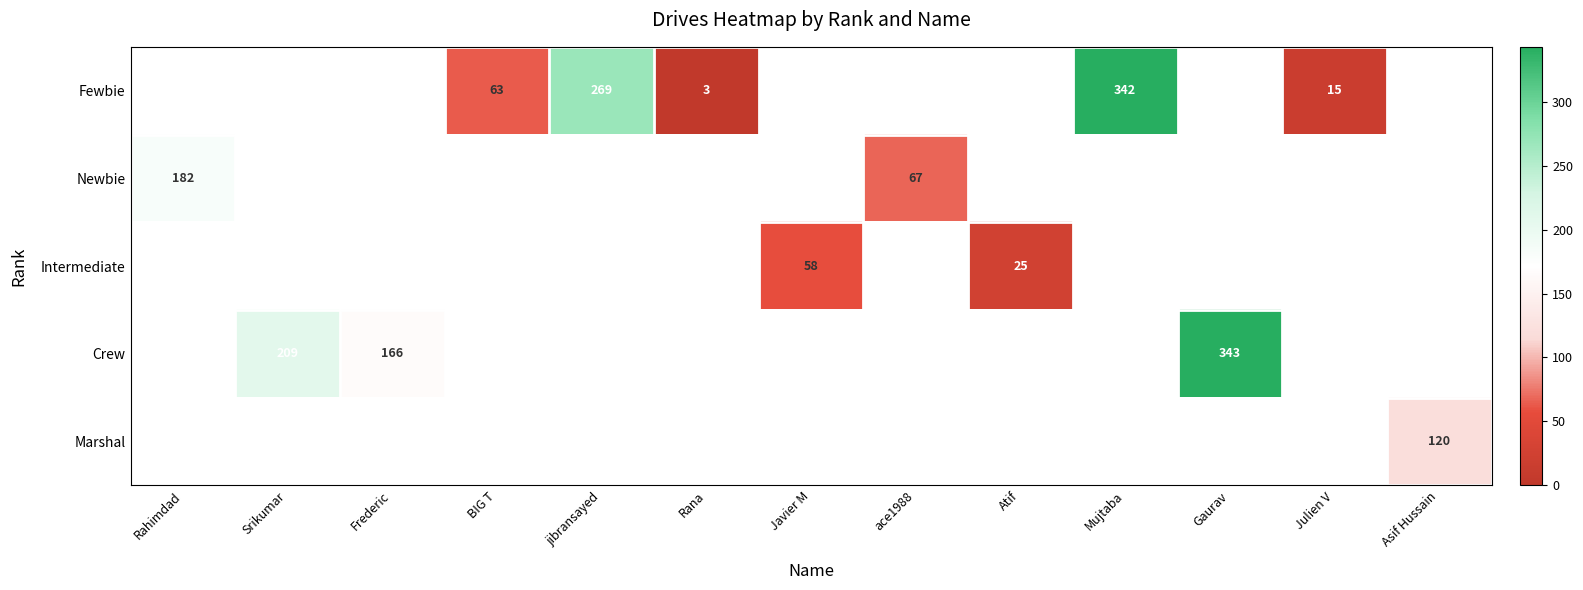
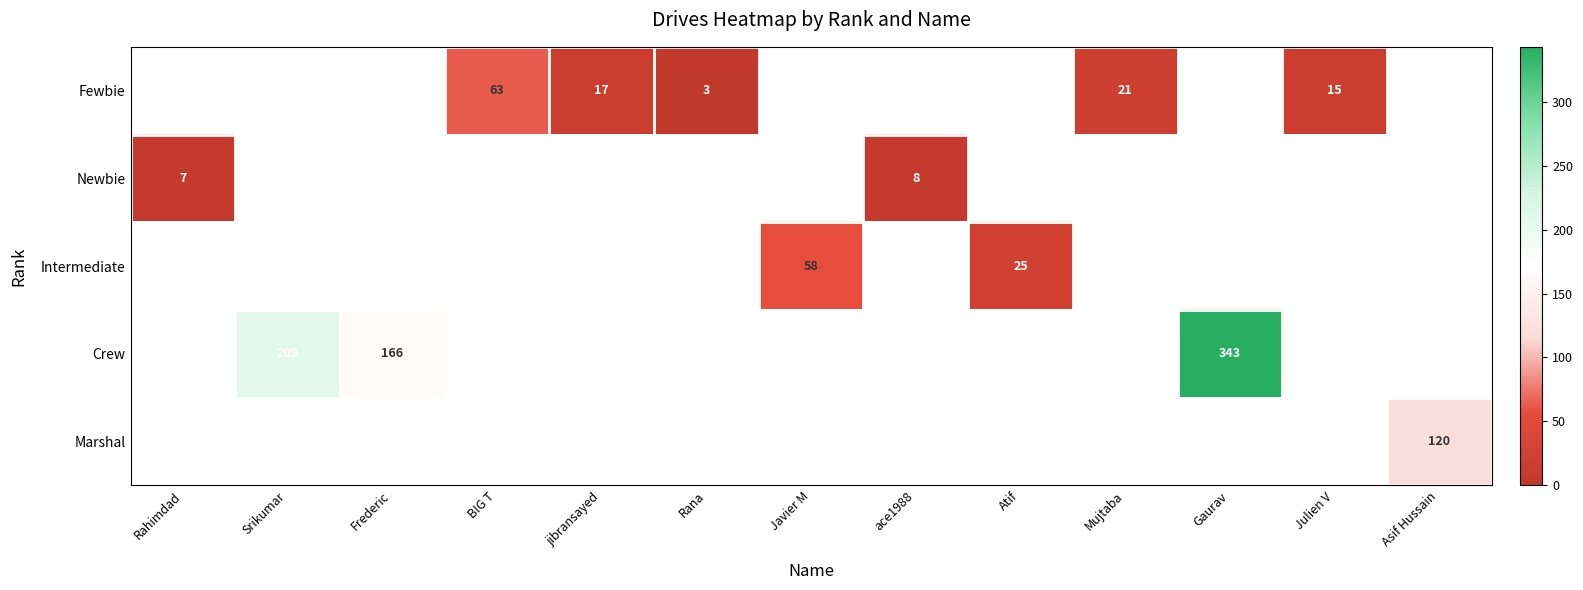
Fewbie, jibransayed: 269 -> 17
Fewbie, Mujtaba: 342 -> 21
Newbie, Rahimdad: 182 -> 7
Newbie, ace1988: 67 -> 8
